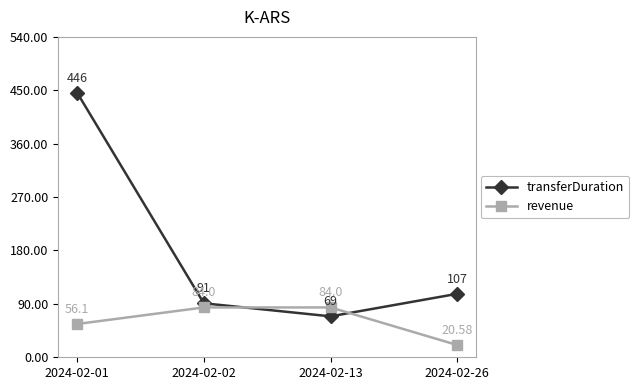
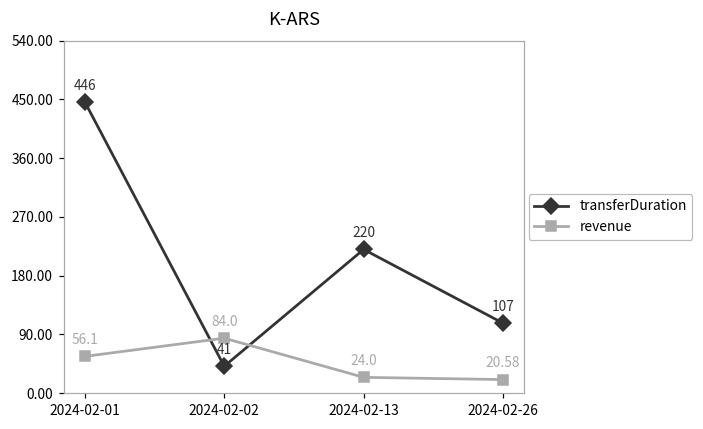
transferDuration, 2024-02-02: 91 -> 41
transferDuration, 2024-02-13: 69 -> 220
revenue, 2024-02-13: 84.0 -> 24.0
